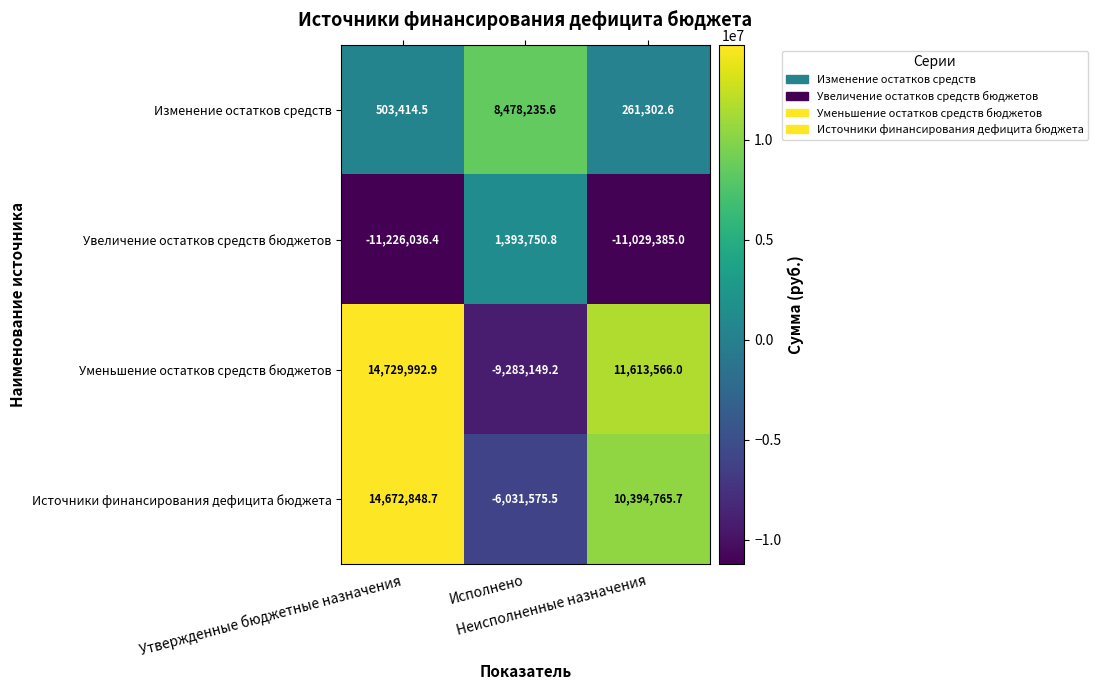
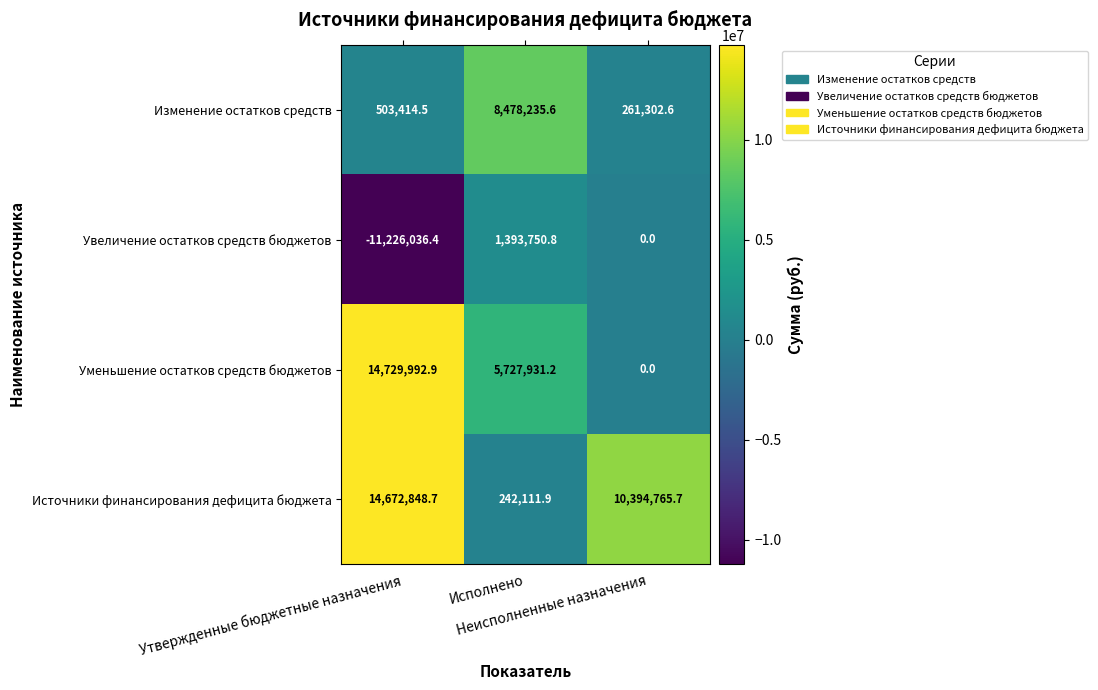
Увеличение остатков средств бюджетов, Неисполненные назначения: -11,029,385.0 -> 0.0
Уменьшение остатков средств бюджетов, Исполнено: -9,283,149.2 -> 5,727,931.2
Уменьшение остатков средств бюджетов, Неисполненные назначения: 11,613,566.0 -> 0.0
Источники финансирования дефицита бюджета, Исполнено: -6,031,575.5 -> 242,111.9
